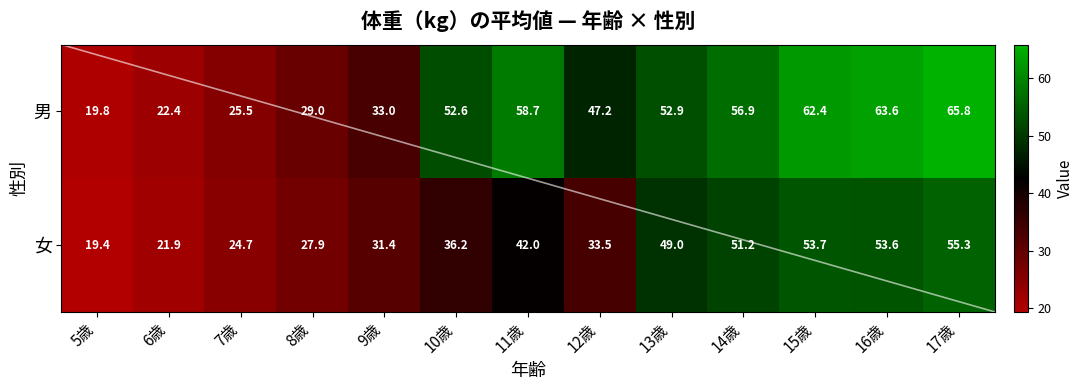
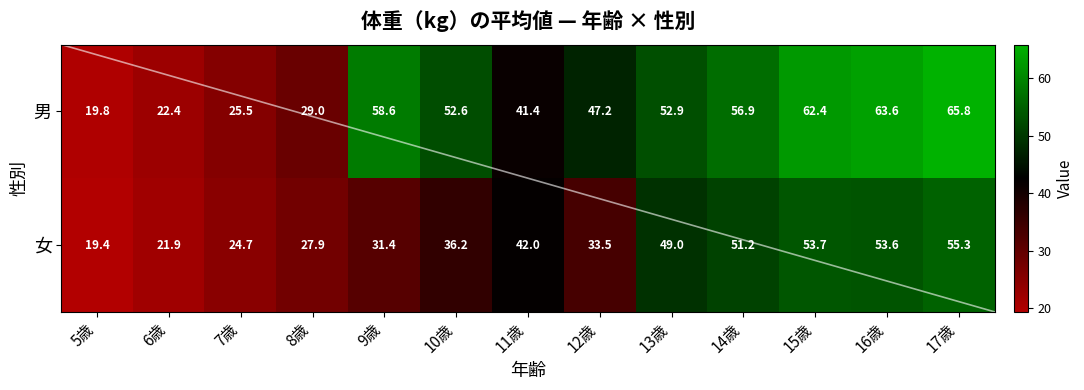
男, 9歳: 33.0 -> 58.6
男, 11歳: 58.7 -> 41.4
